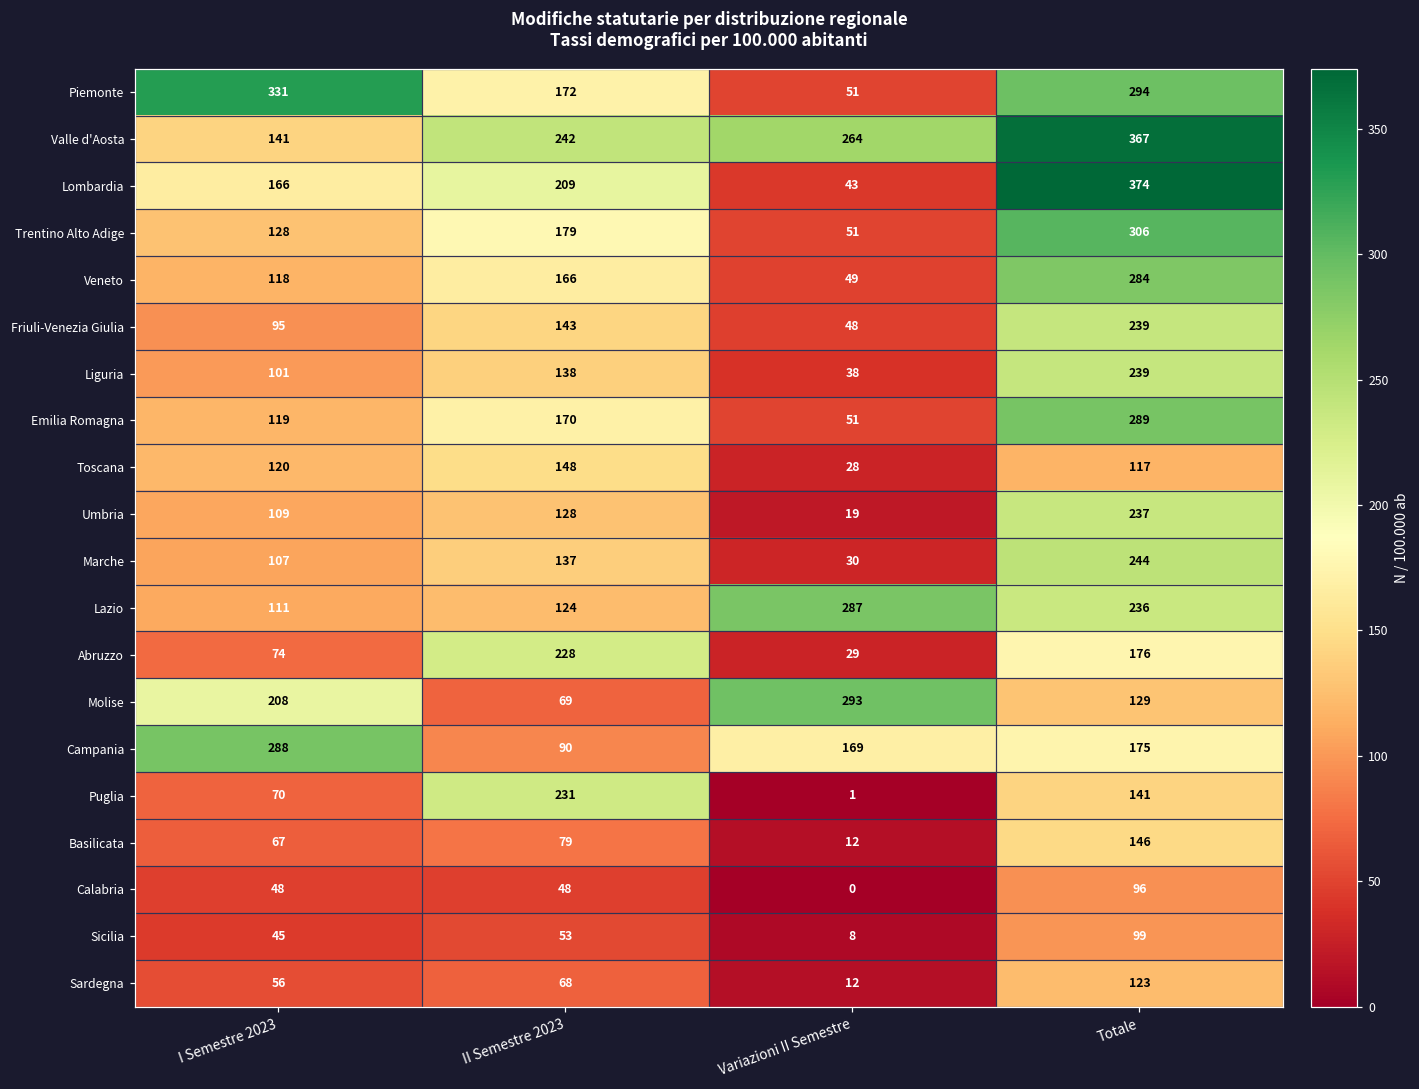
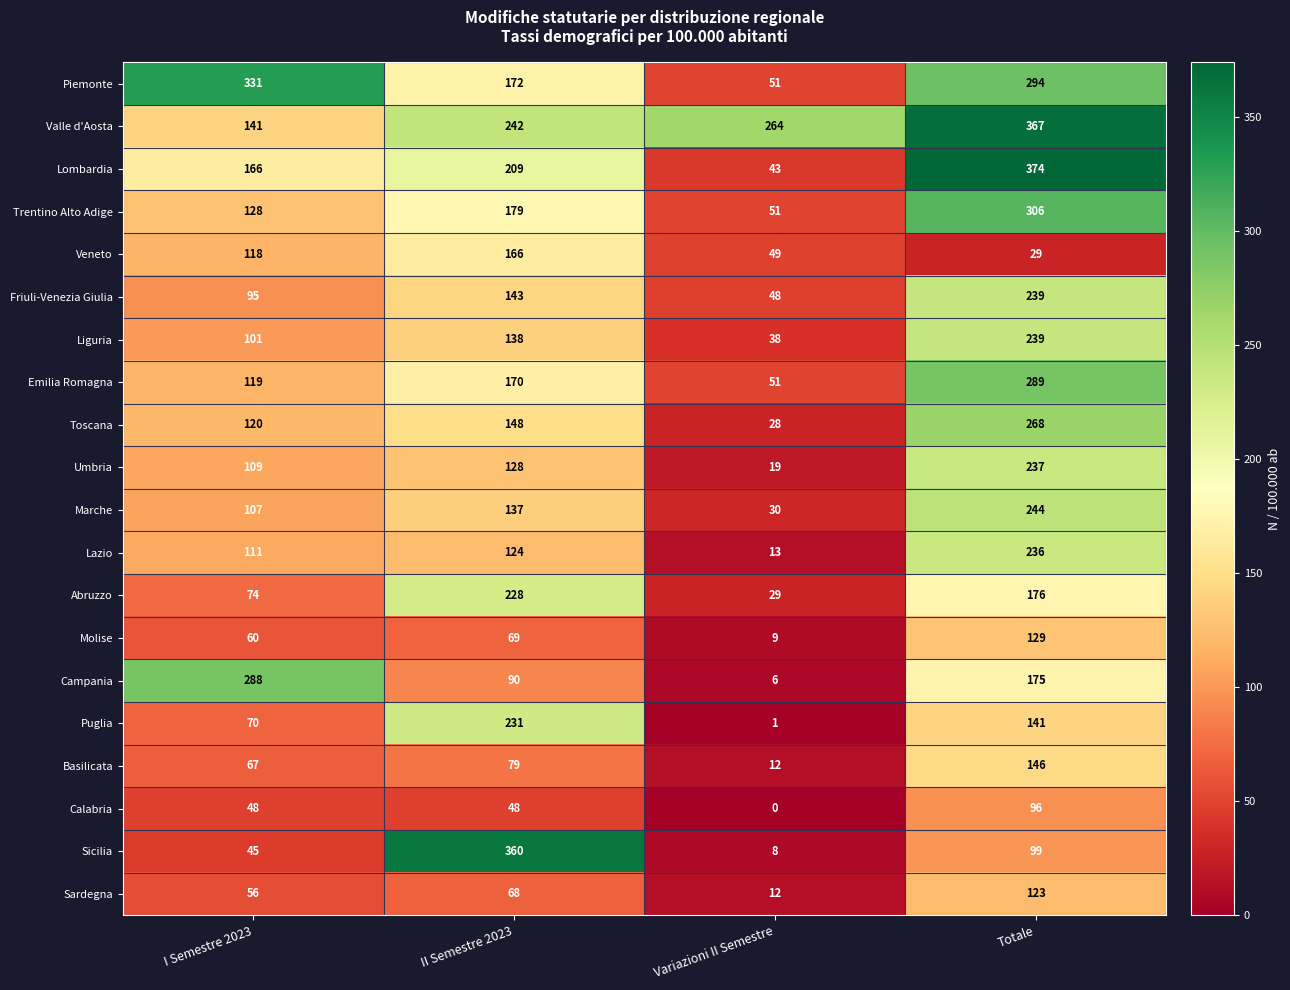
Veneto, Totale: 284 -> 29
Toscana, Totale: 117 -> 268
Lazio, Variazioni II Semestre: 287 -> 13
Molise, I Semestre 2023: 208 -> 60
Molise, Variazioni II Semestre: 293 -> 9
Campania, Variazioni II Semestre: 169 -> 6
Sicilia, II Semestre 2023: 53 -> 360
